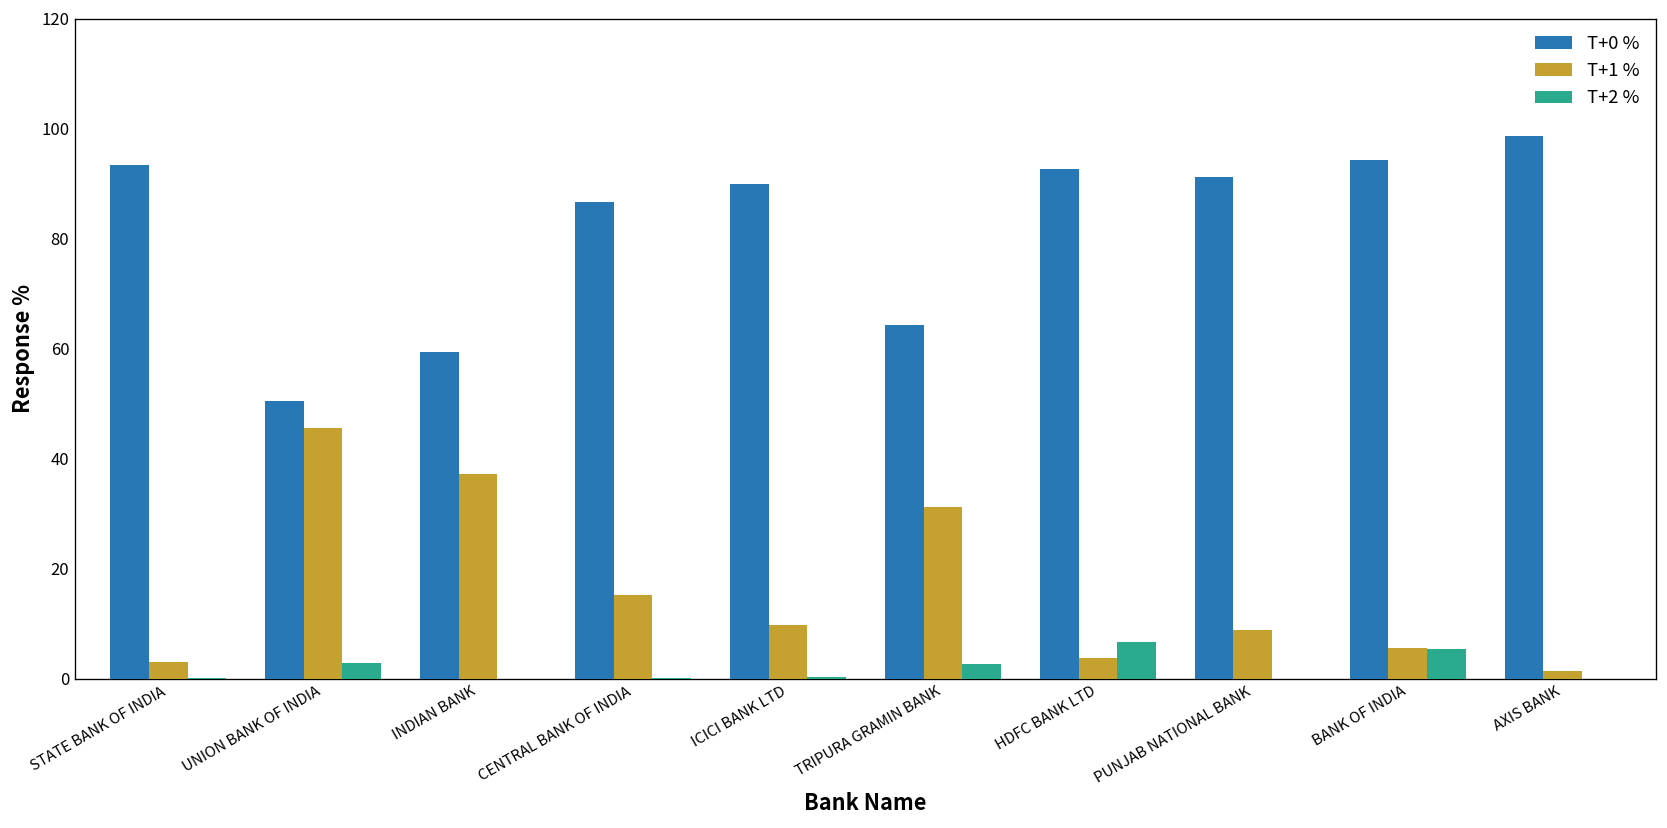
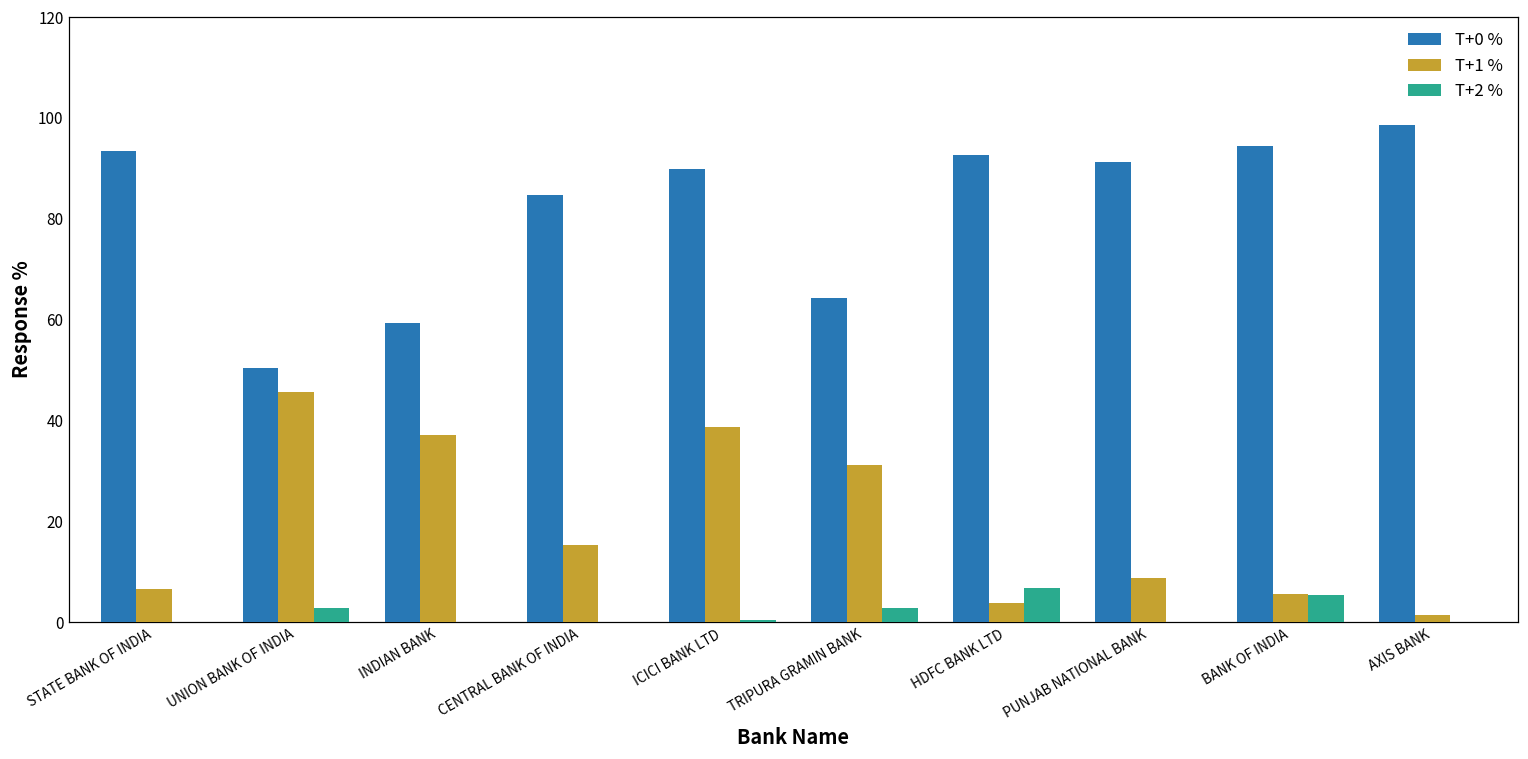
T+1 %, STATE BANK OF INDIA: 3 -> 6
T+0 %, CENTRAL BANK OF INDIA: 87 -> 85
T+1 %, ICICI BANK LTD: 10 -> 39
